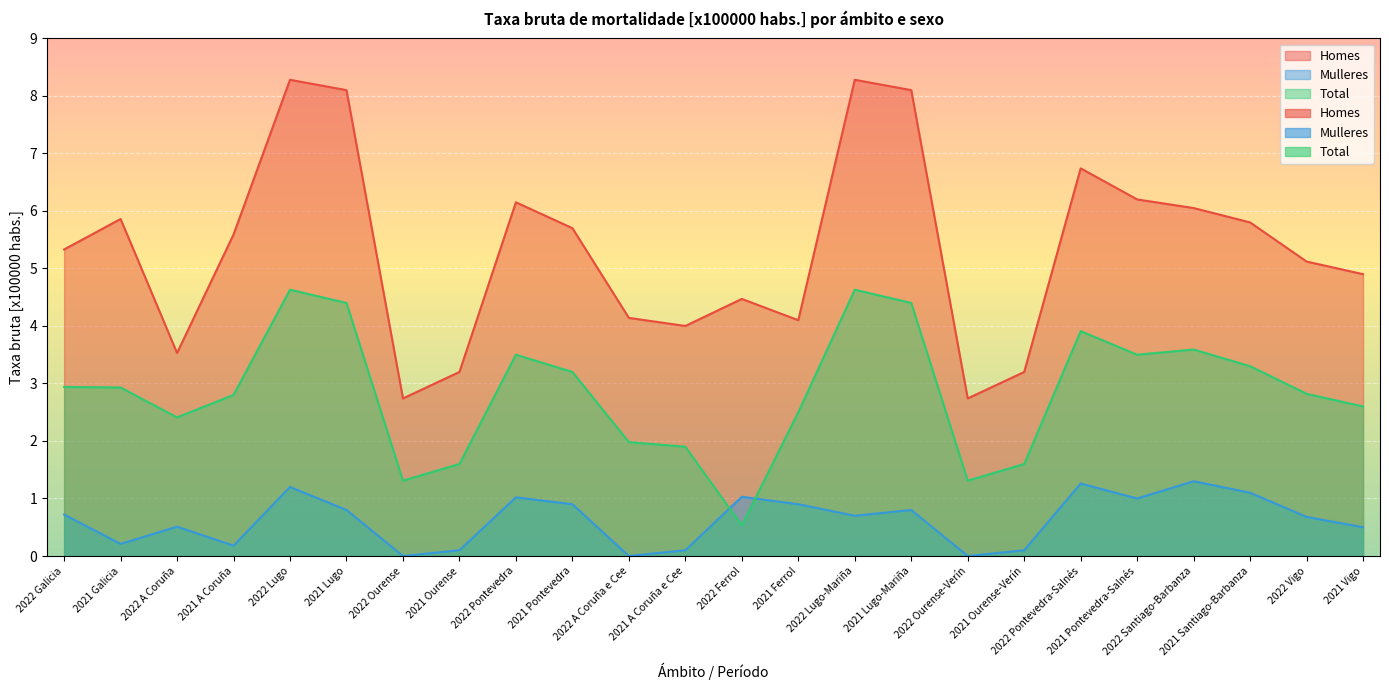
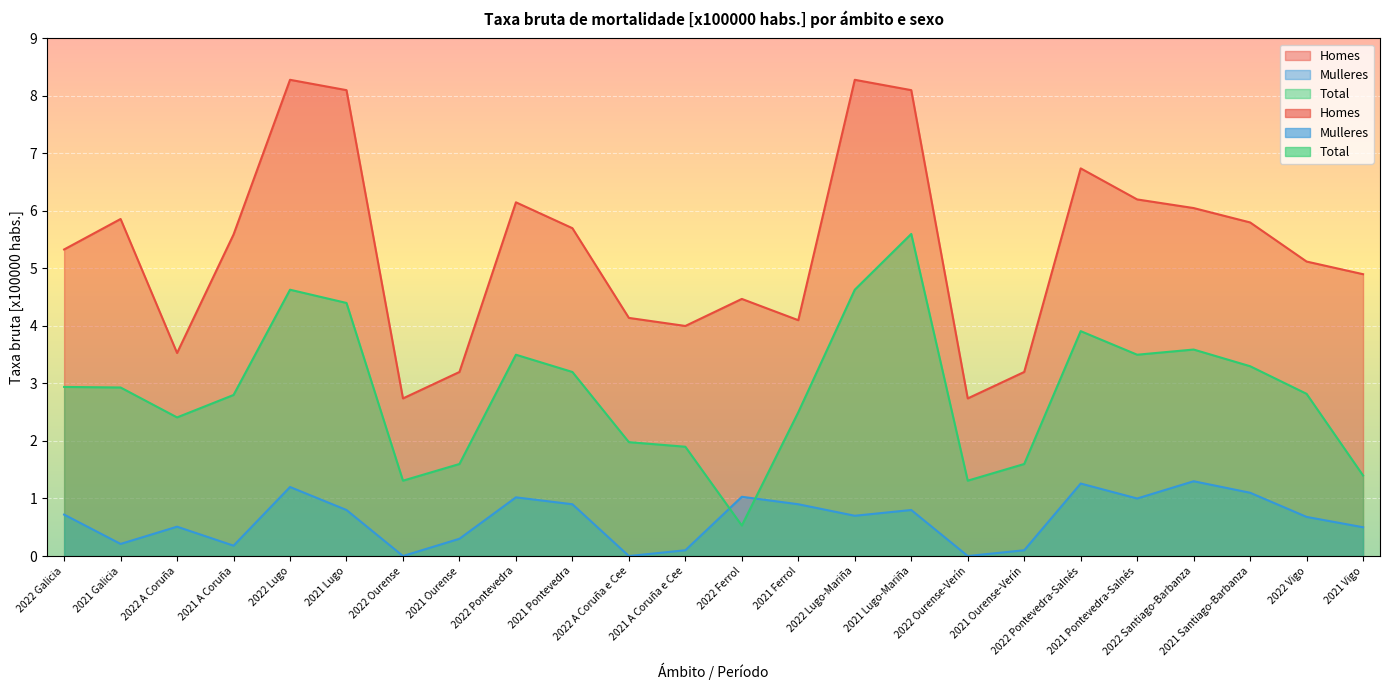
Mulleres, 2021 Ourense: 0.1 -> 0.3
Total, 2021 Lugo-Mariña: 4.4 -> 5.6
Total, 2021 Vigo: 2.6 -> 1.4
